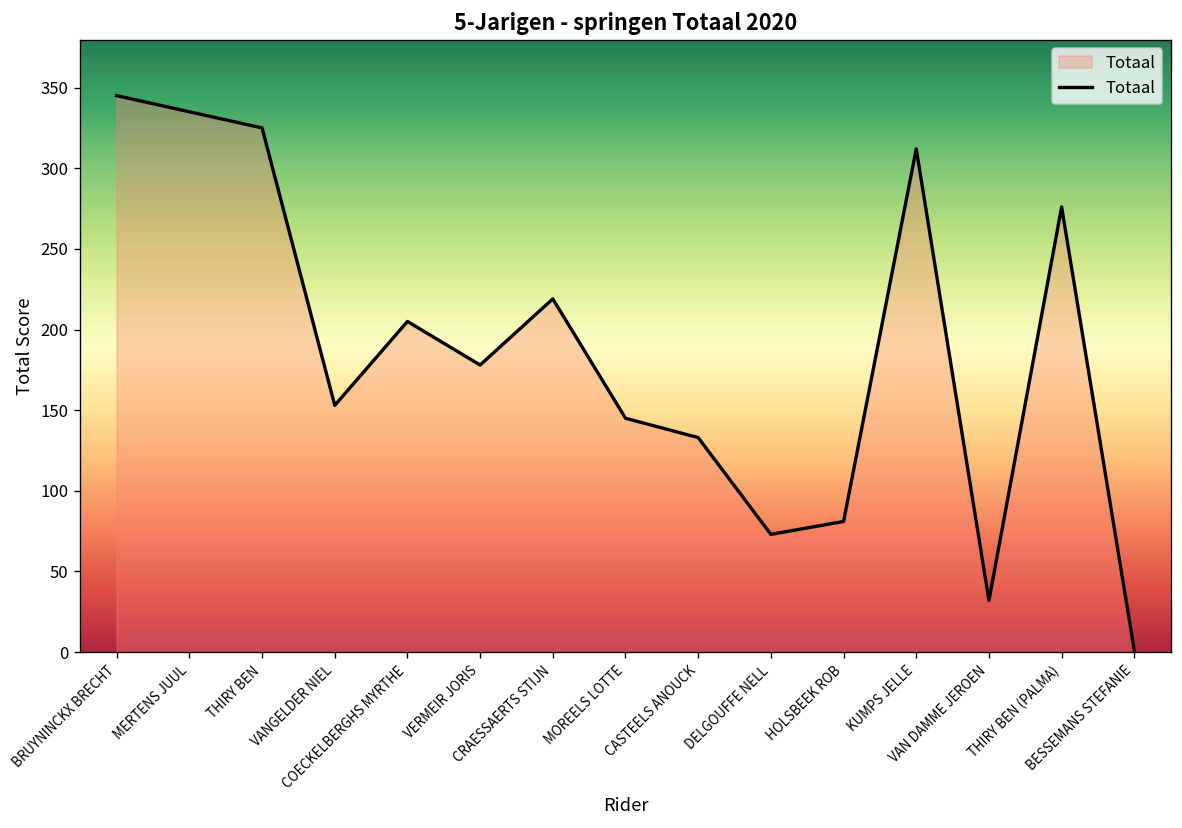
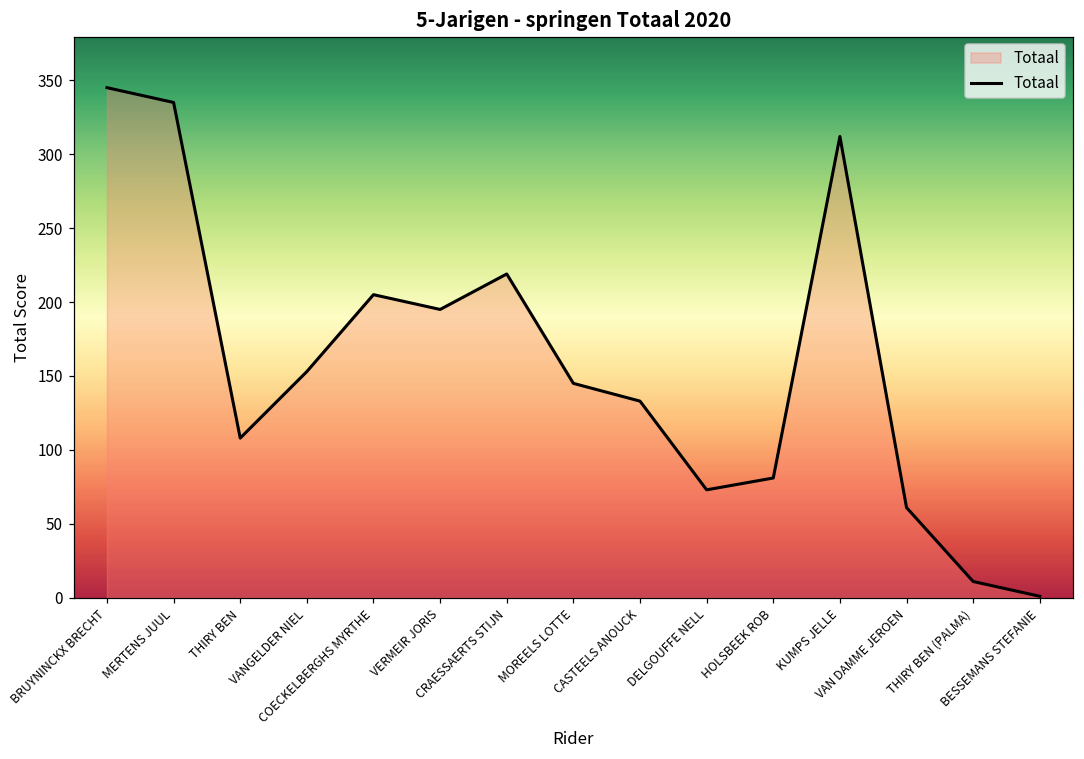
THIRY BEN: 325 -> 108
VERMEIR JORIS: 178 -> 195
VAN DAMME JEROEN: 32 -> 61
THIRY BEN (PALMA): 276 -> 11
